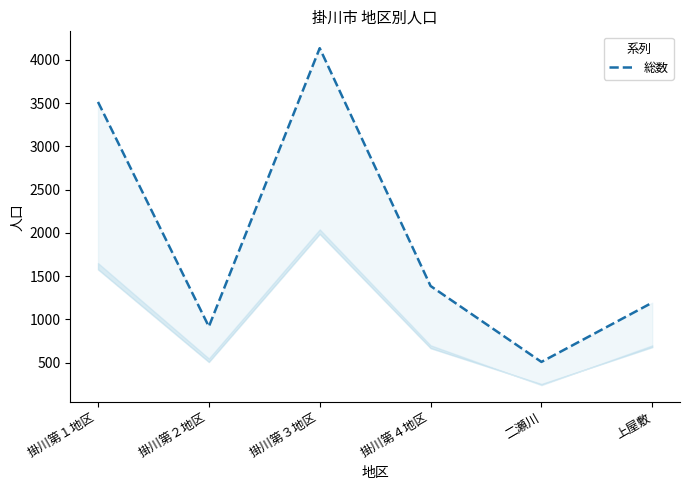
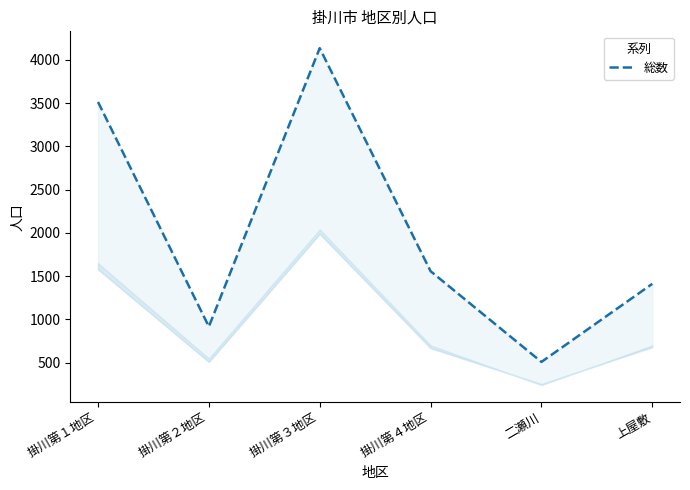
総数, 掛川第４地区: 1400 -> 1600
総数, 上屋敷: 1200 -> 1400
